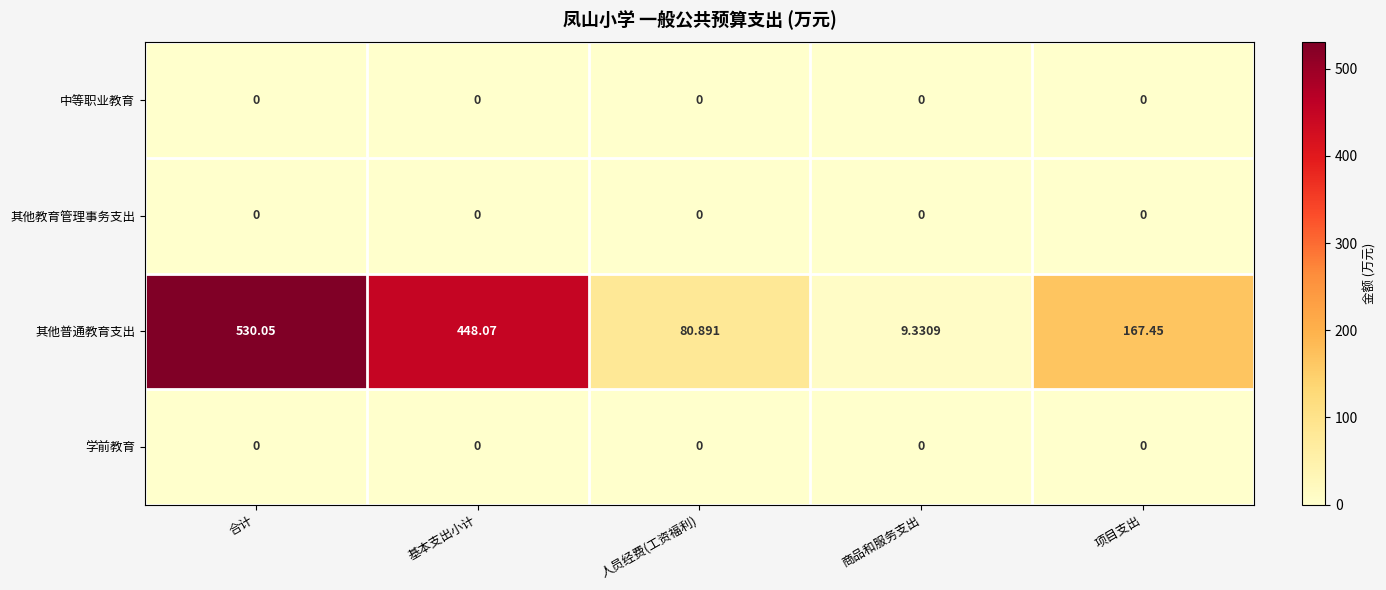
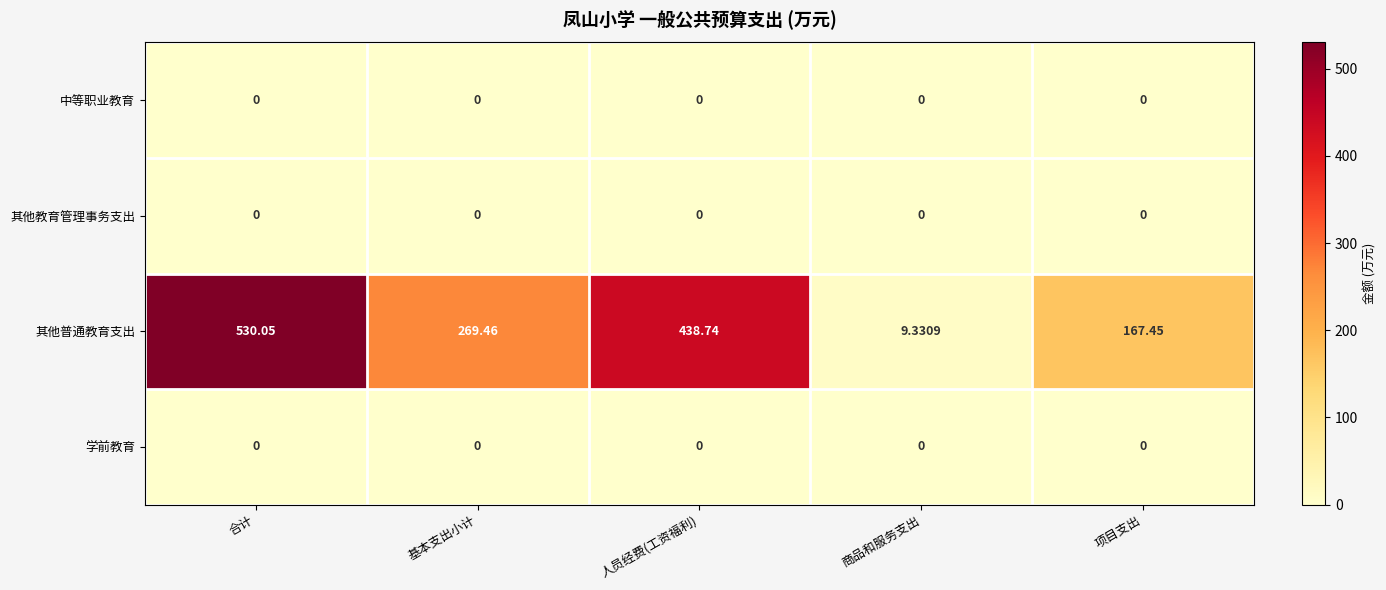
其他普通教育支出, 基本支出小计: 448.07 -> 269.46
其他普通教育支出, 人员经费(工资福利): 80.891 -> 438.74
